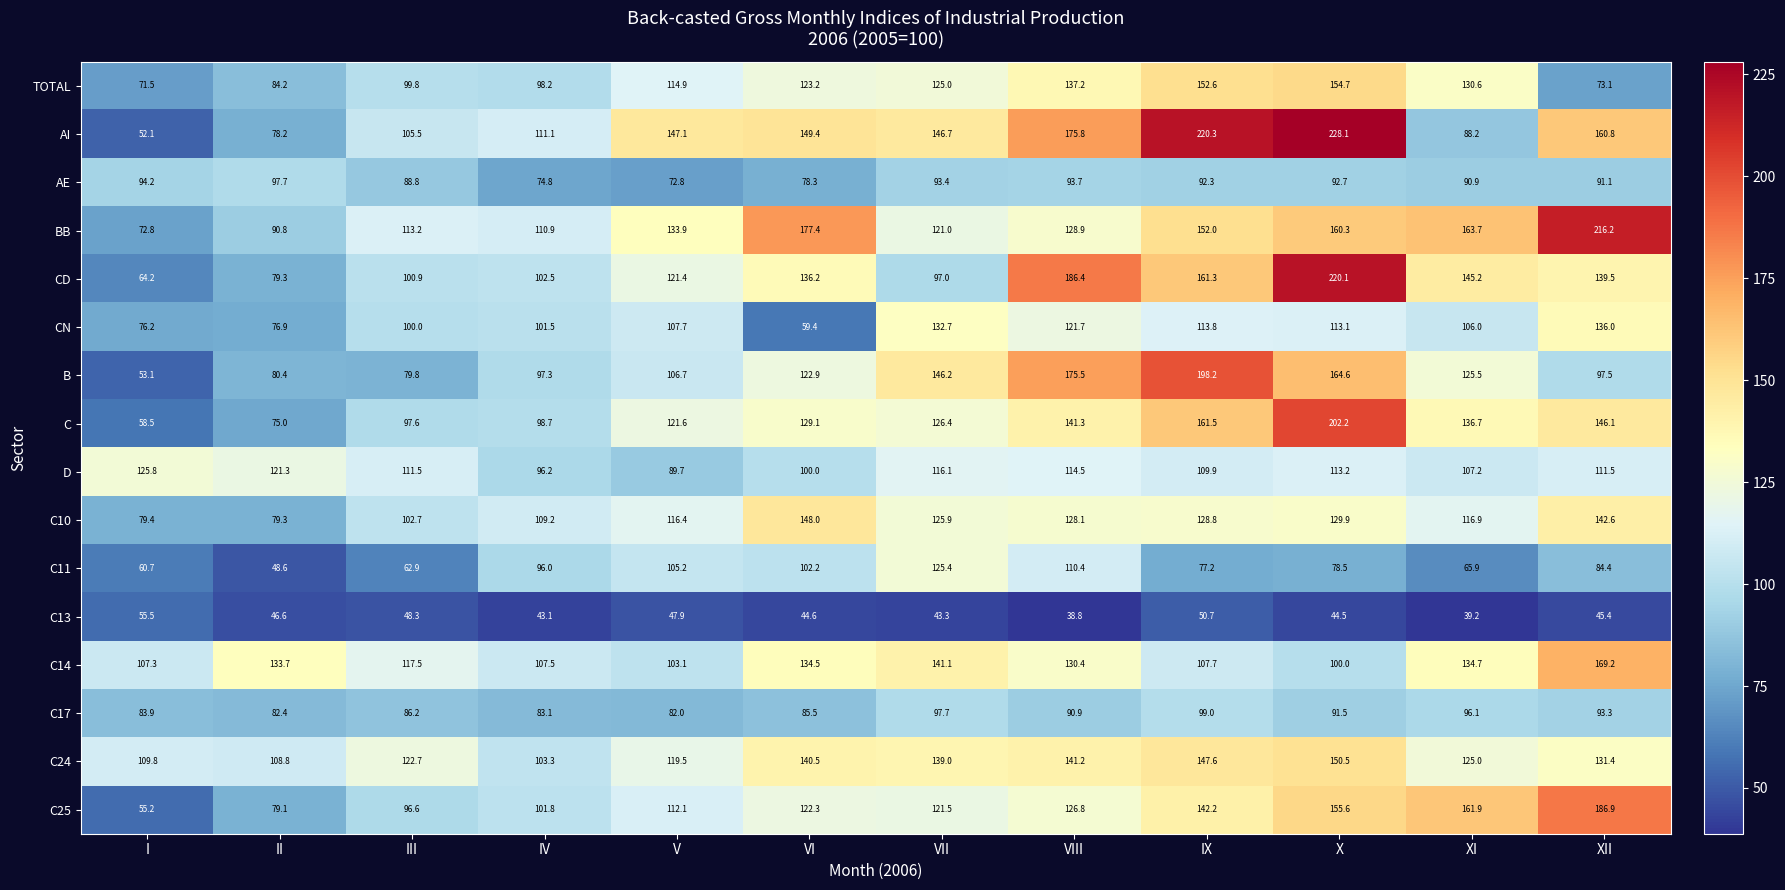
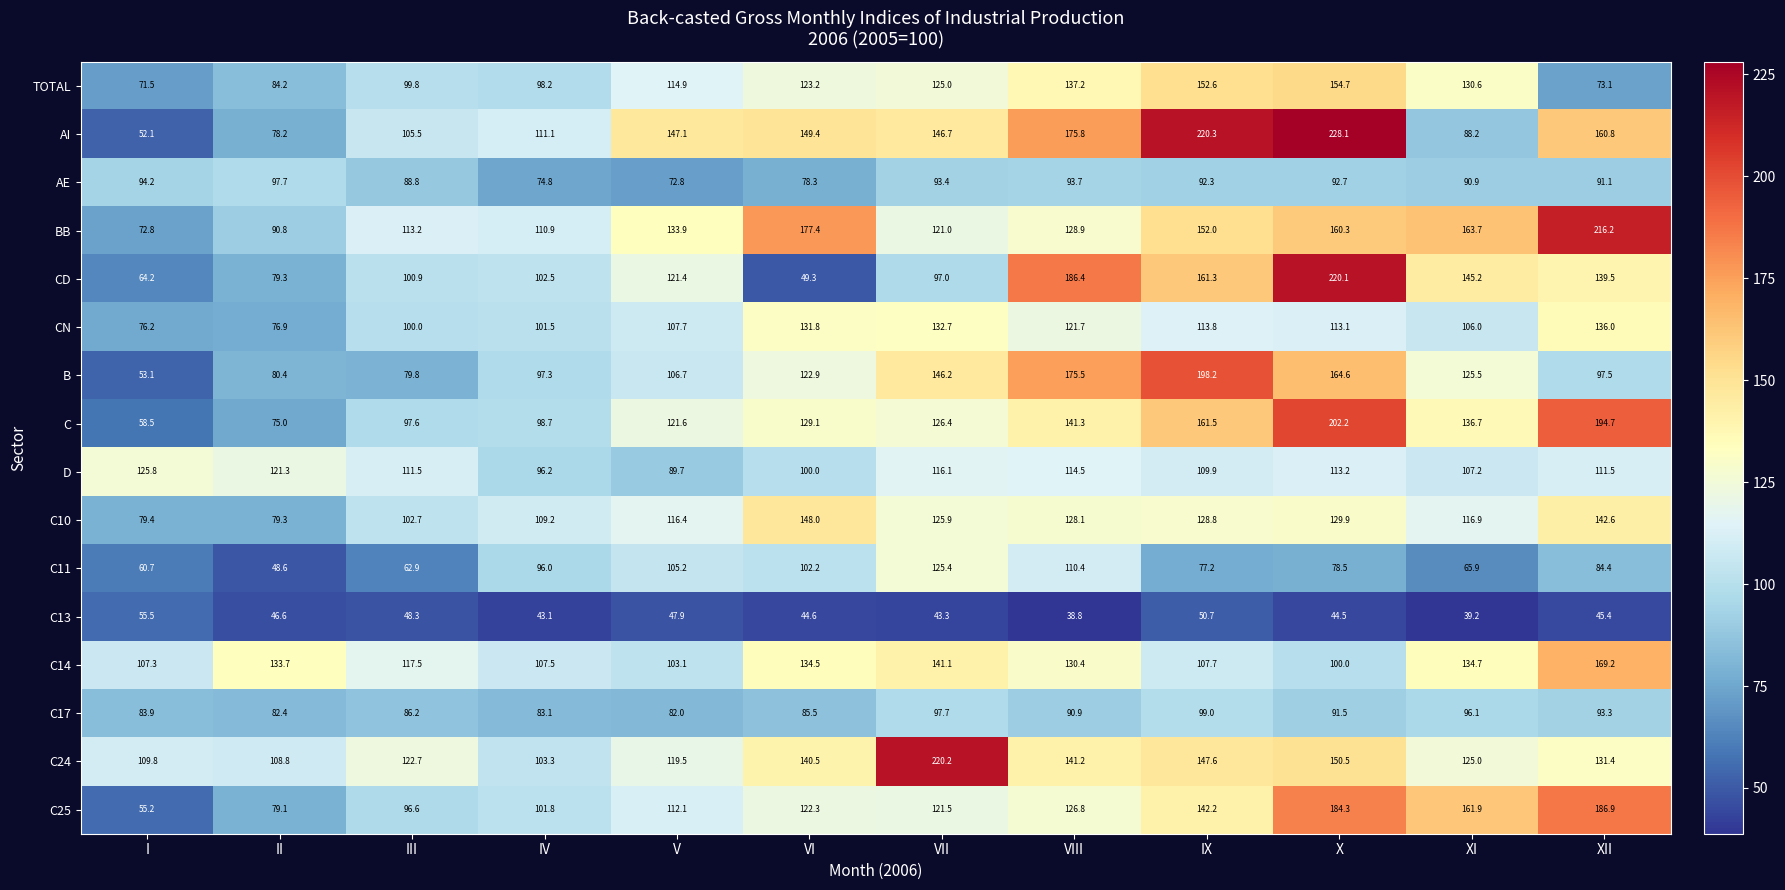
CD, VI: 136.2 -> 49.3
CN, VI: 59.4 -> 131.8
C, XII: 146.1 -> 194.7
C24, VII: 139.0 -> 220.2
C25, X: 155.6 -> 184.3
